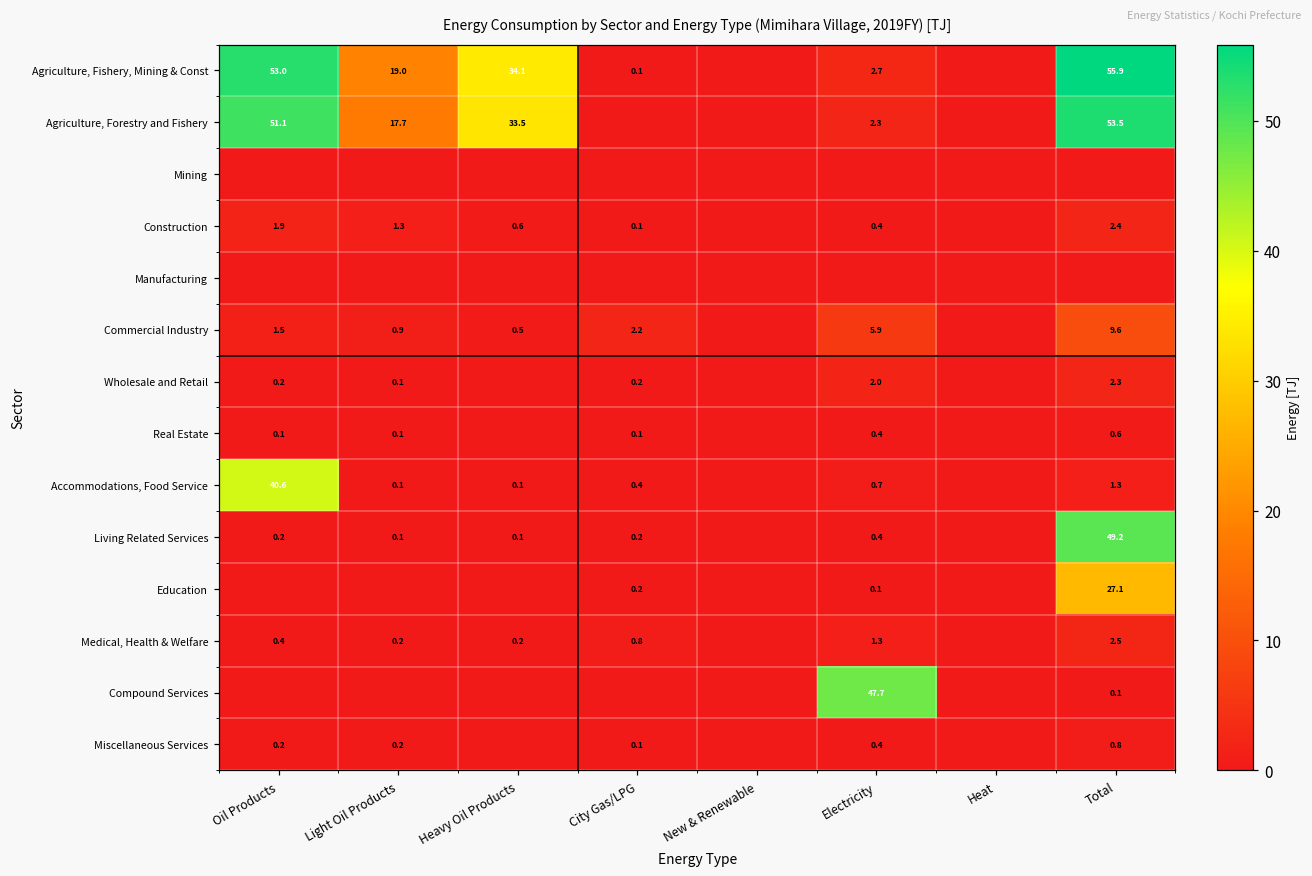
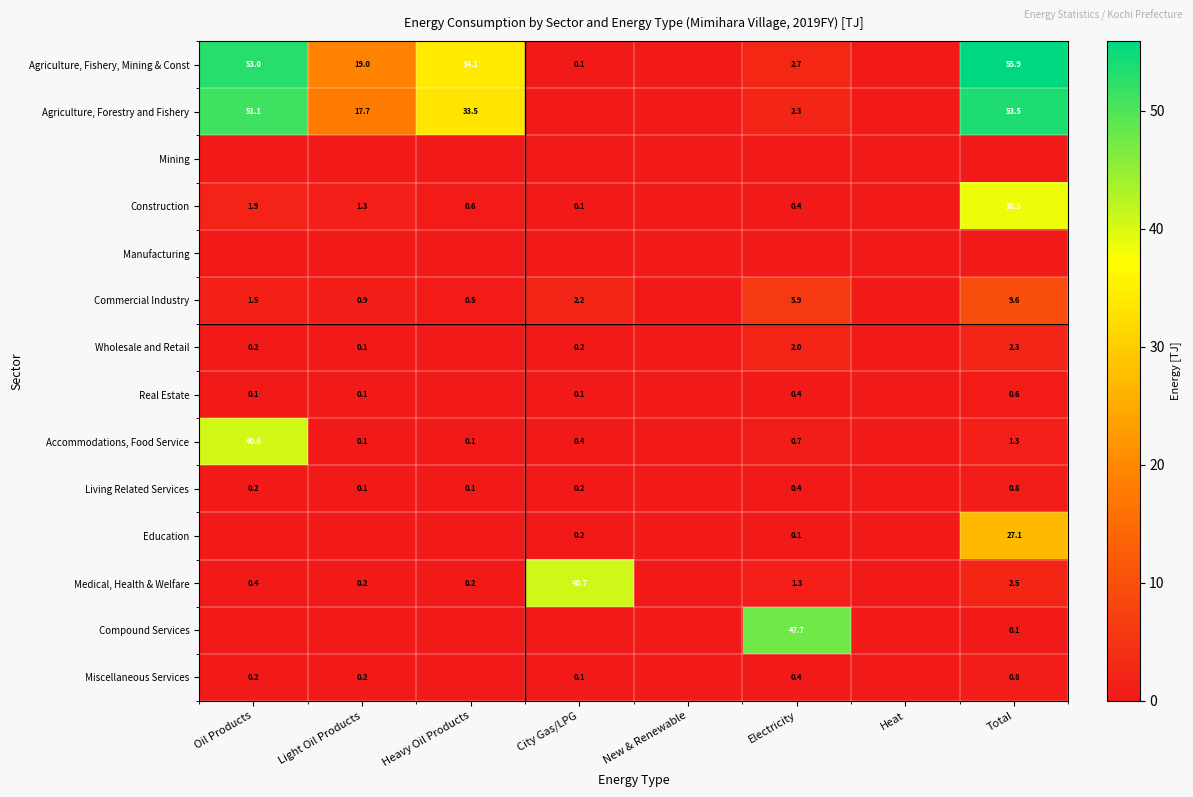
Construction, Total: 2.4 -> 38.5
Living Related Services, Total: 49.2 -> 0.8
Medical, Health & Welfare, City Gas/LPG: 0.8 -> 40.7
